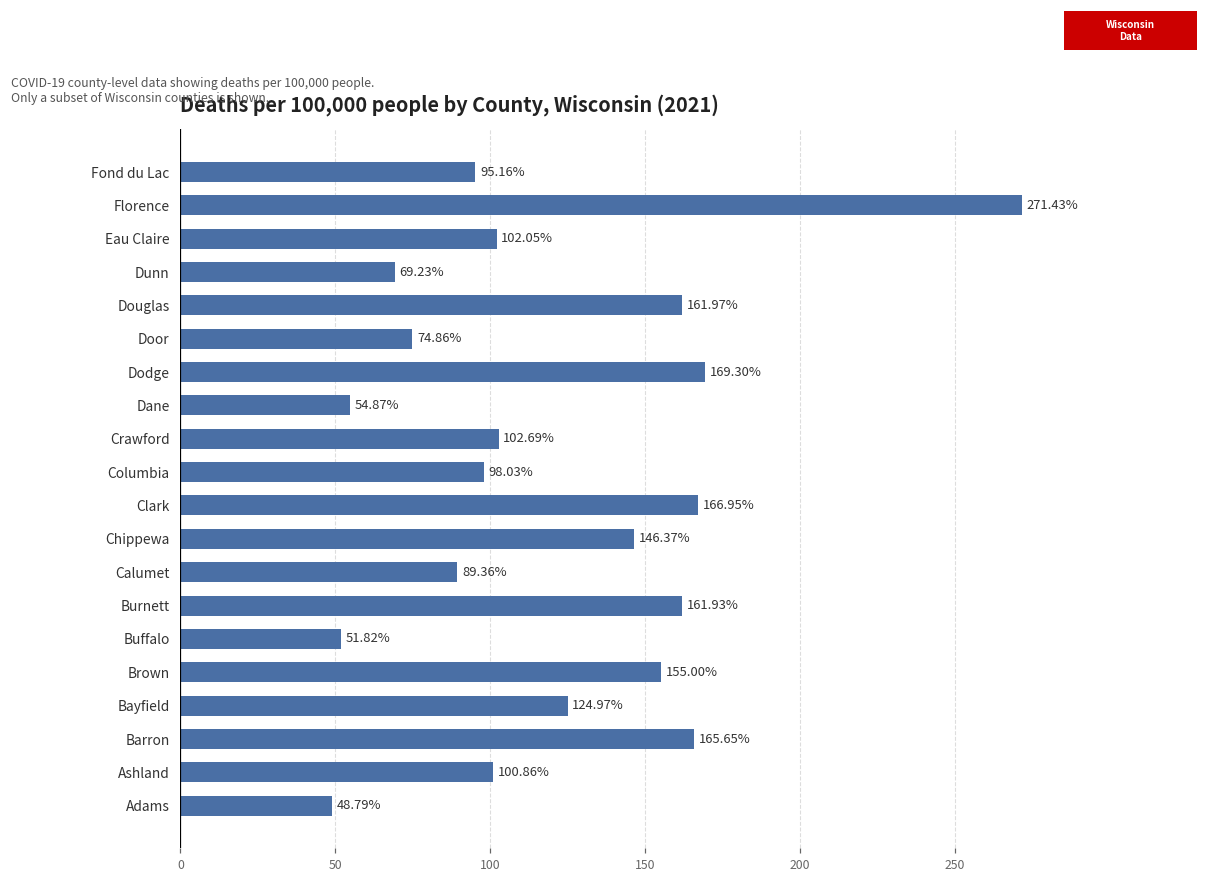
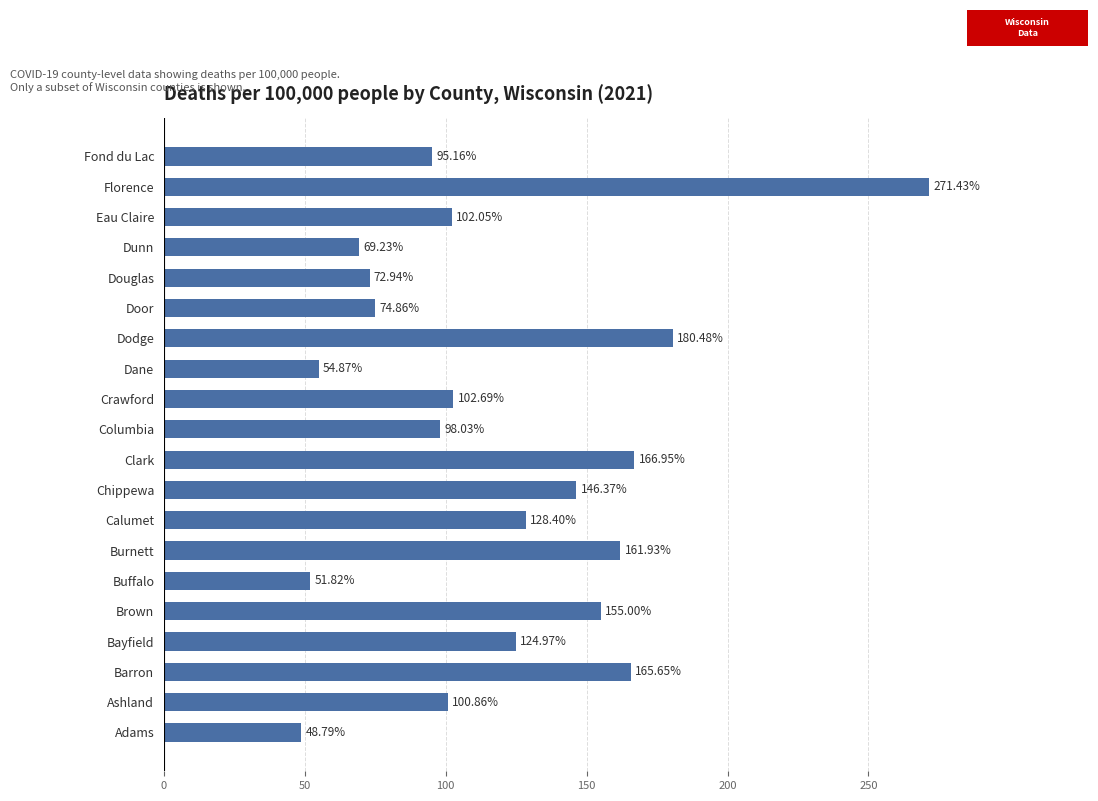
Douglas: 161.97% -> 72.94%
Dodge: 169.30% -> 180.48%
Calumet: 89.36% -> 128.40%
